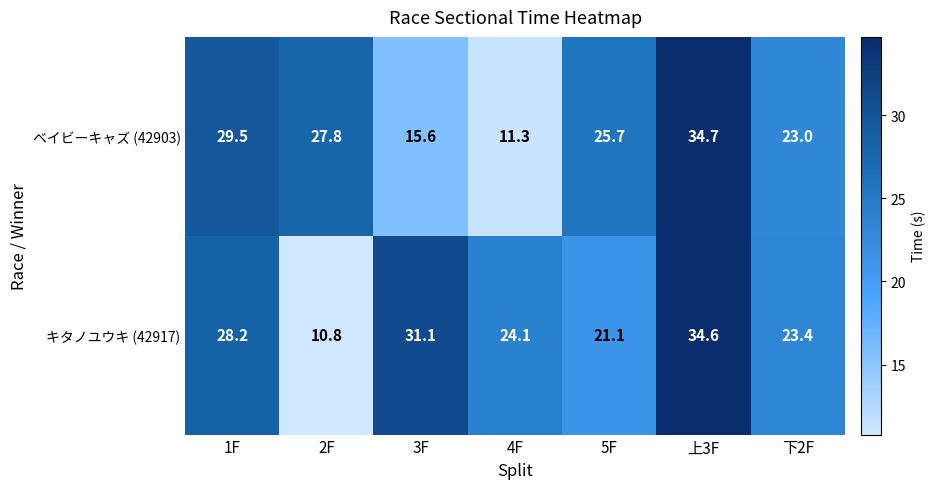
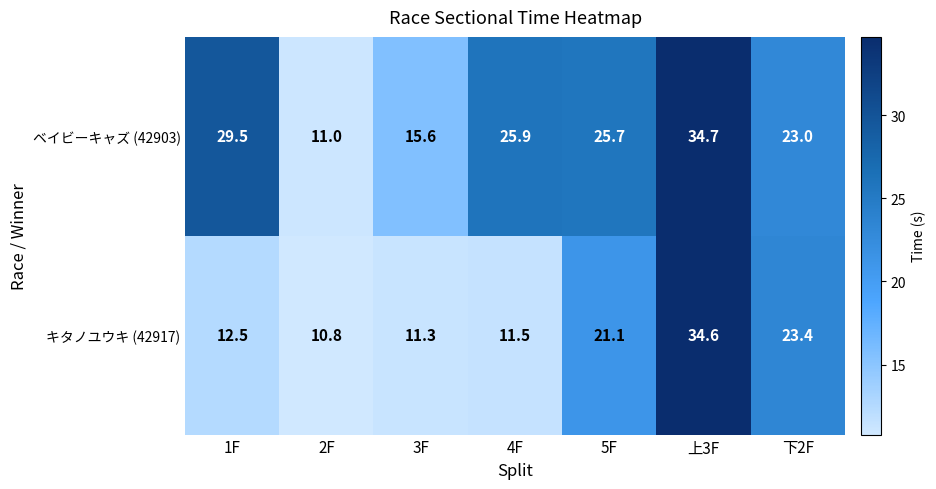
ベイビーキャズ (42903), 2F: 27.8 -> 11.0
ベイビーキャズ (42903), 4F: 11.3 -> 25.9
キタノユウキ (42917), 1F: 28.2 -> 12.5
キタノユウキ (42917), 3F: 31.1 -> 11.3
キタノユウキ (42917), 4F: 24.1 -> 11.5
